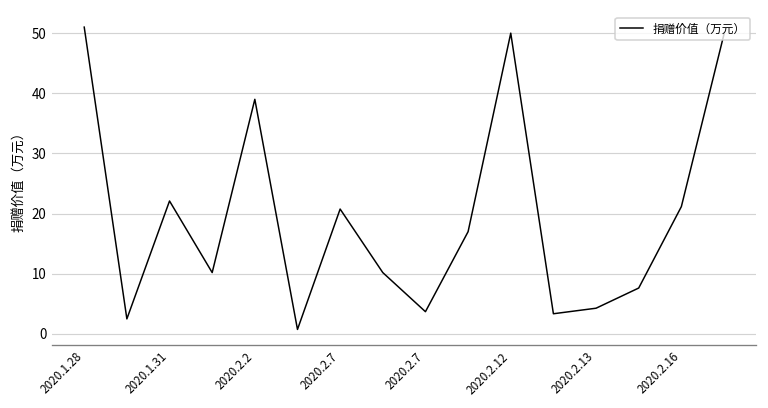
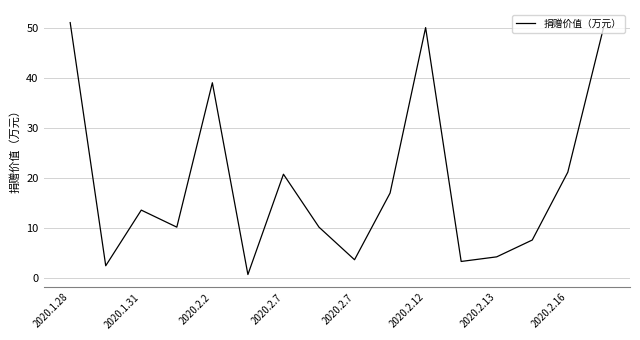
2020.1.31: 22 -> 14
